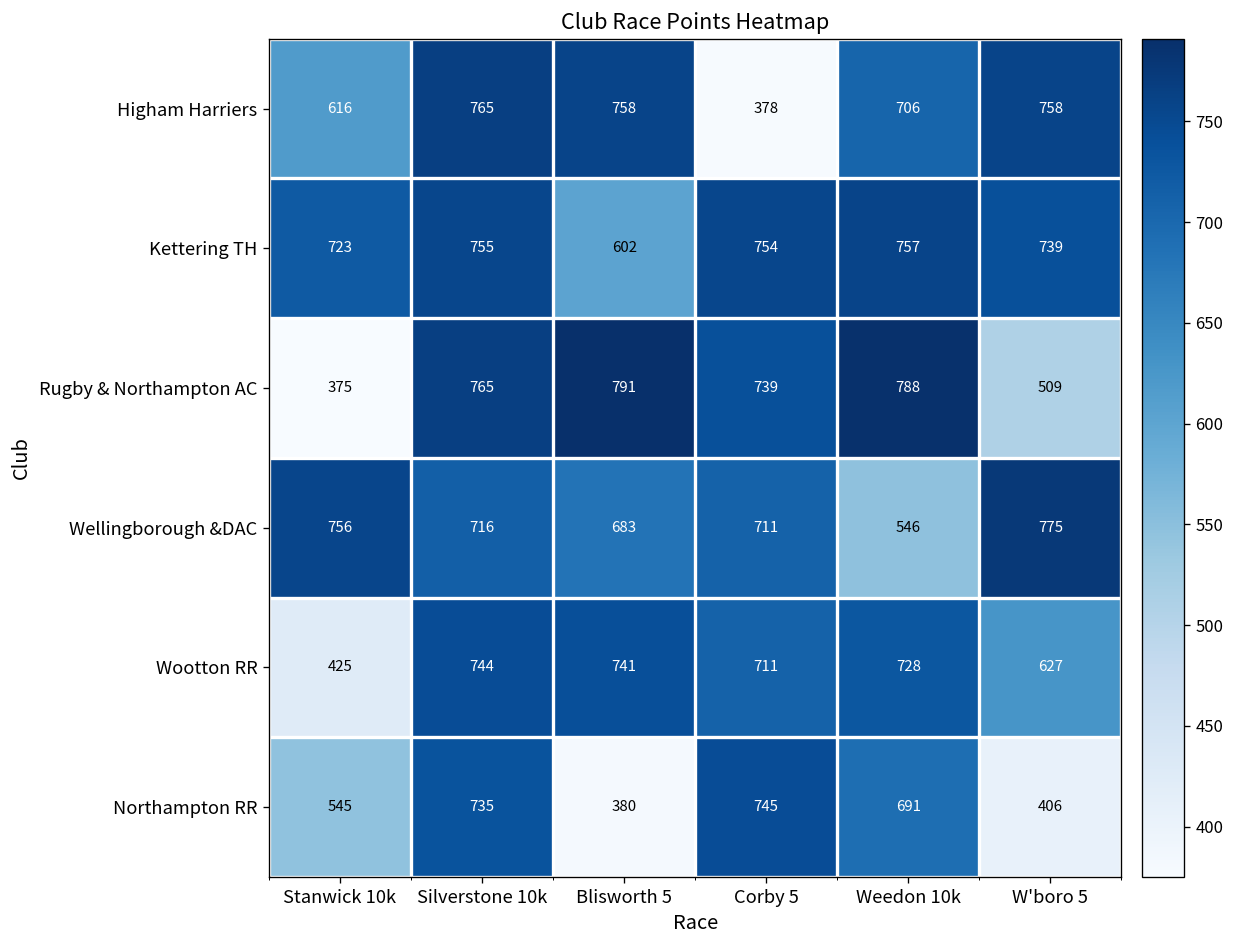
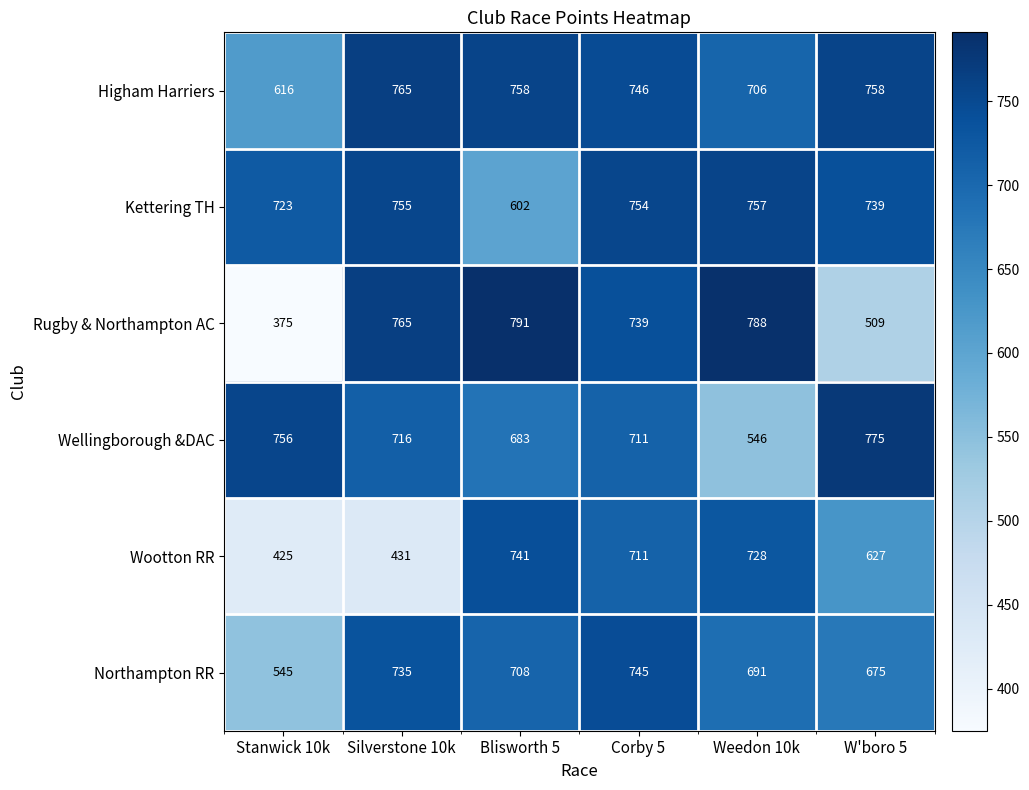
Higham Harriers, Corby 5: 378 -> 746
Wootton RR, Silverstone 10k: 744 -> 431
Northampton RR, Blisworth 5: 380 -> 708
Northampton RR, W'boro 5: 406 -> 675
